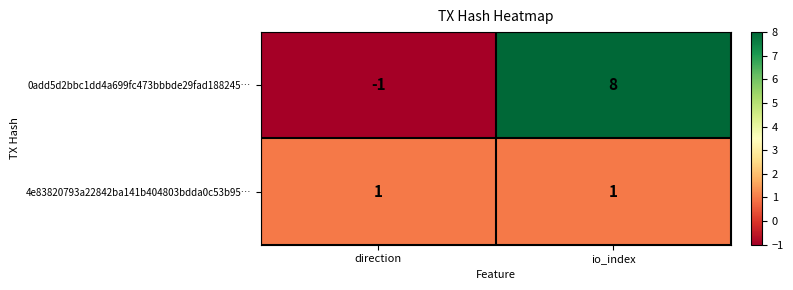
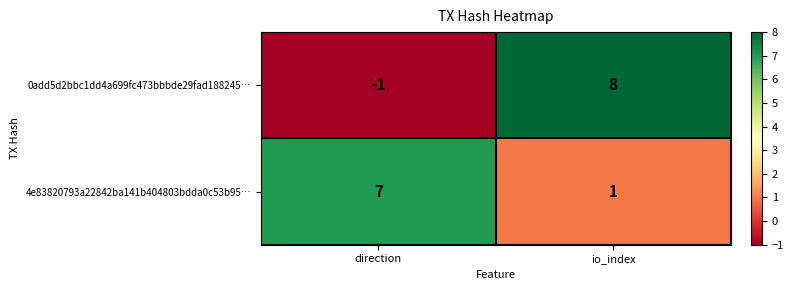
4e83820793a22842ba141b404803bdda0c53b95…, direction: 1 -> 7
